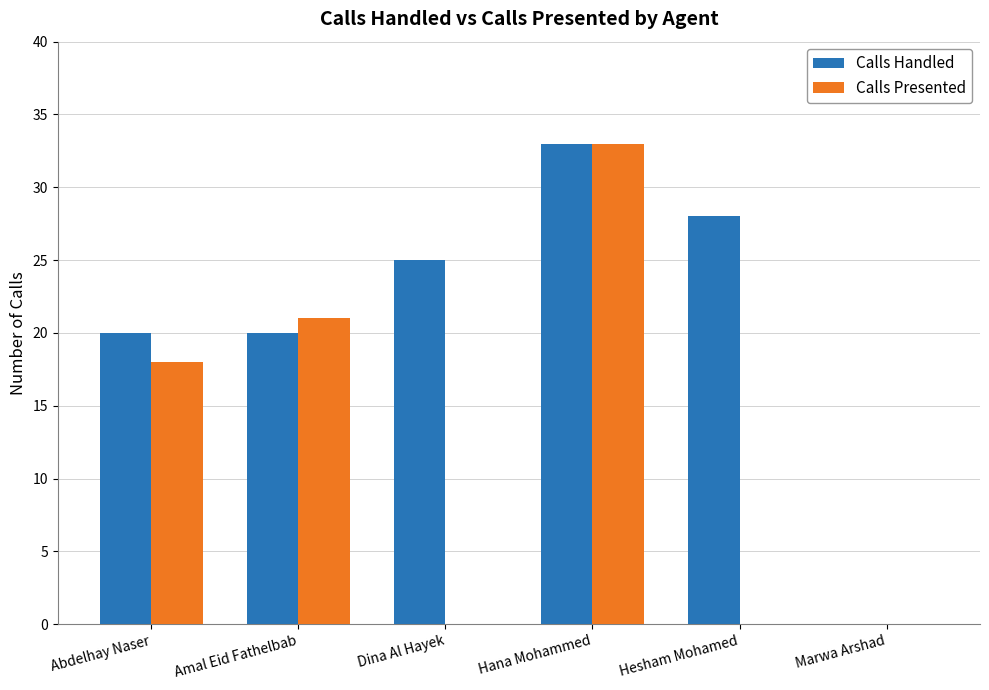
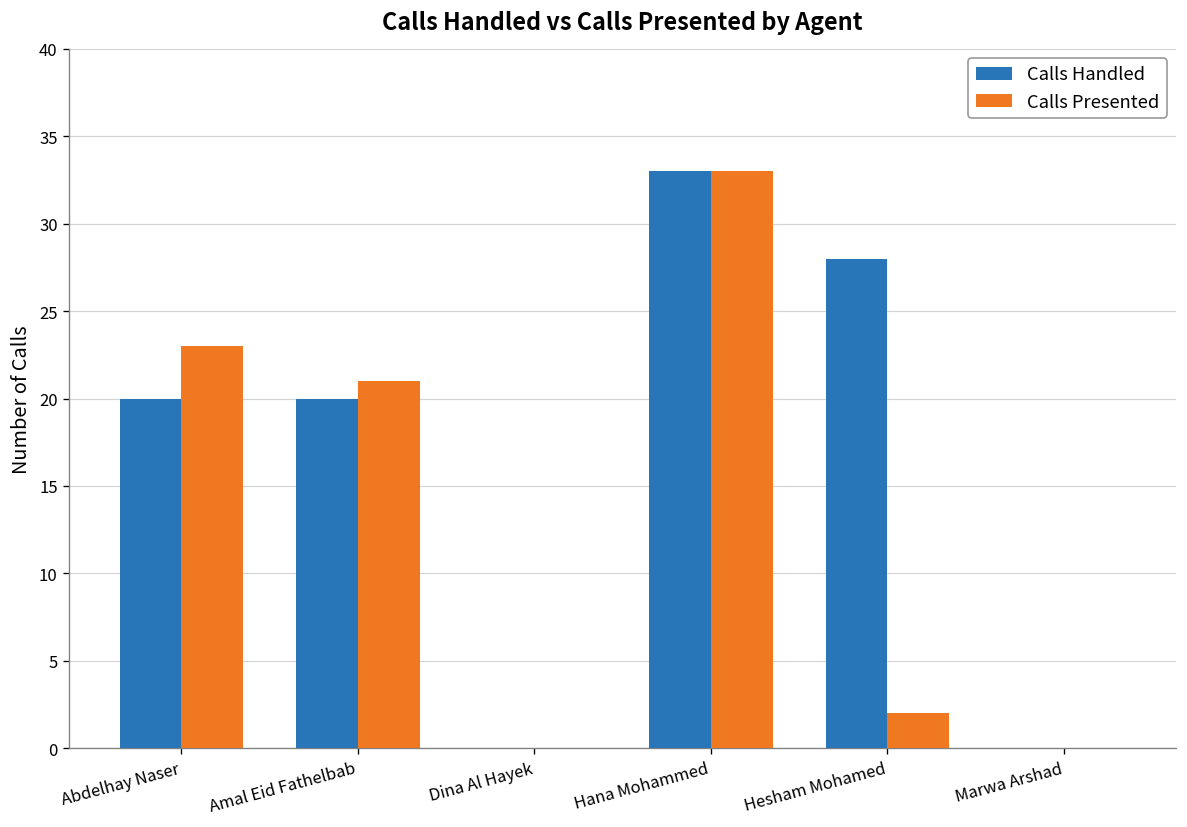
Calls Presented, Abdelhay Naser: 18 -> 23
Calls Handled, Dina Al Hayek: 25 -> 0
Calls Presented, Hesham Mohamed: 0 -> 2
